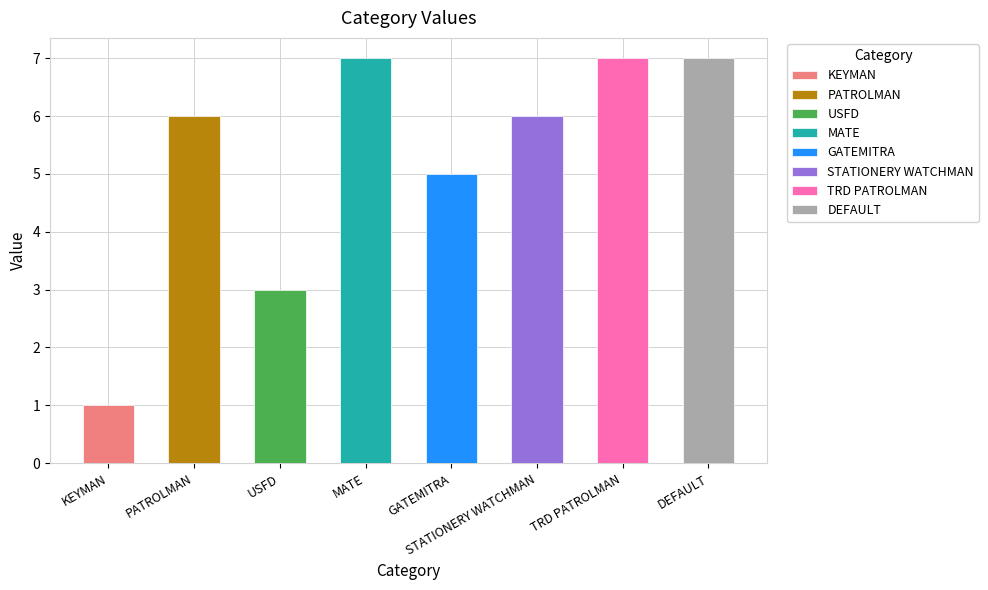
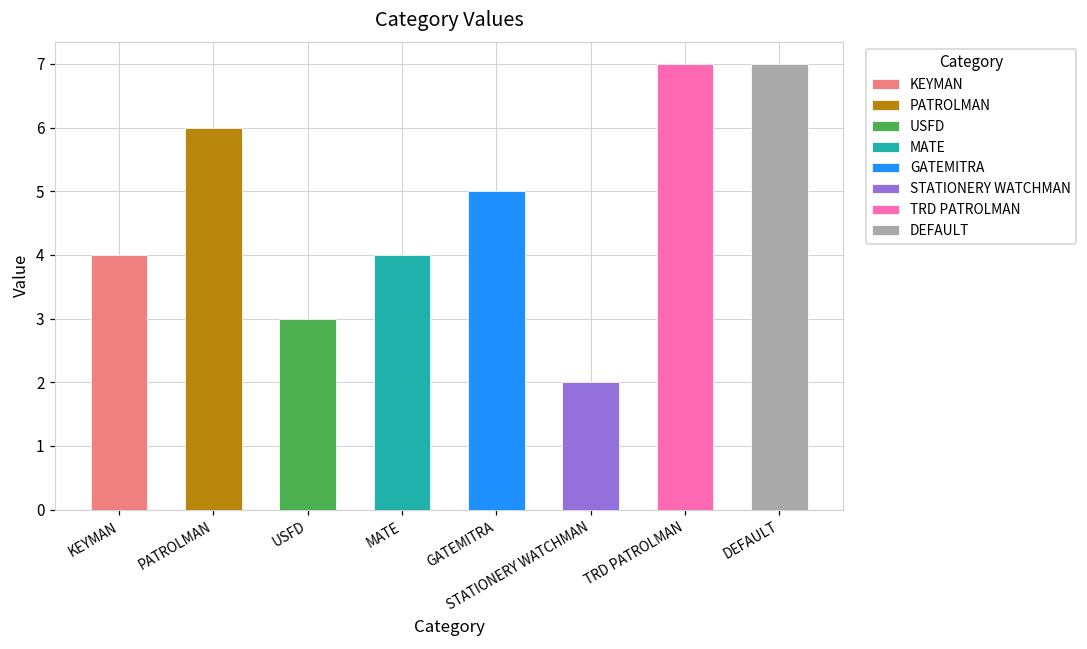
KEYMAN: 1 -> 4
MATE: 7 -> 4
STATIONERY WATCHMAN: 6 -> 2
